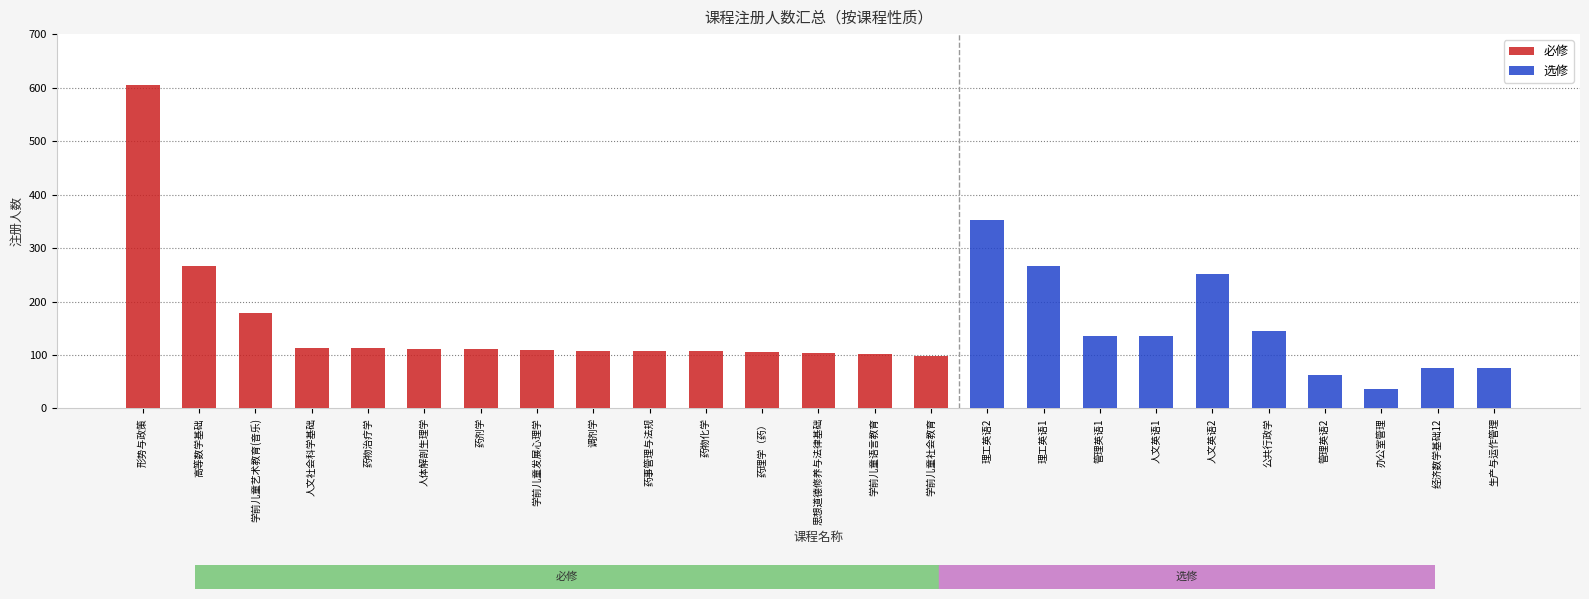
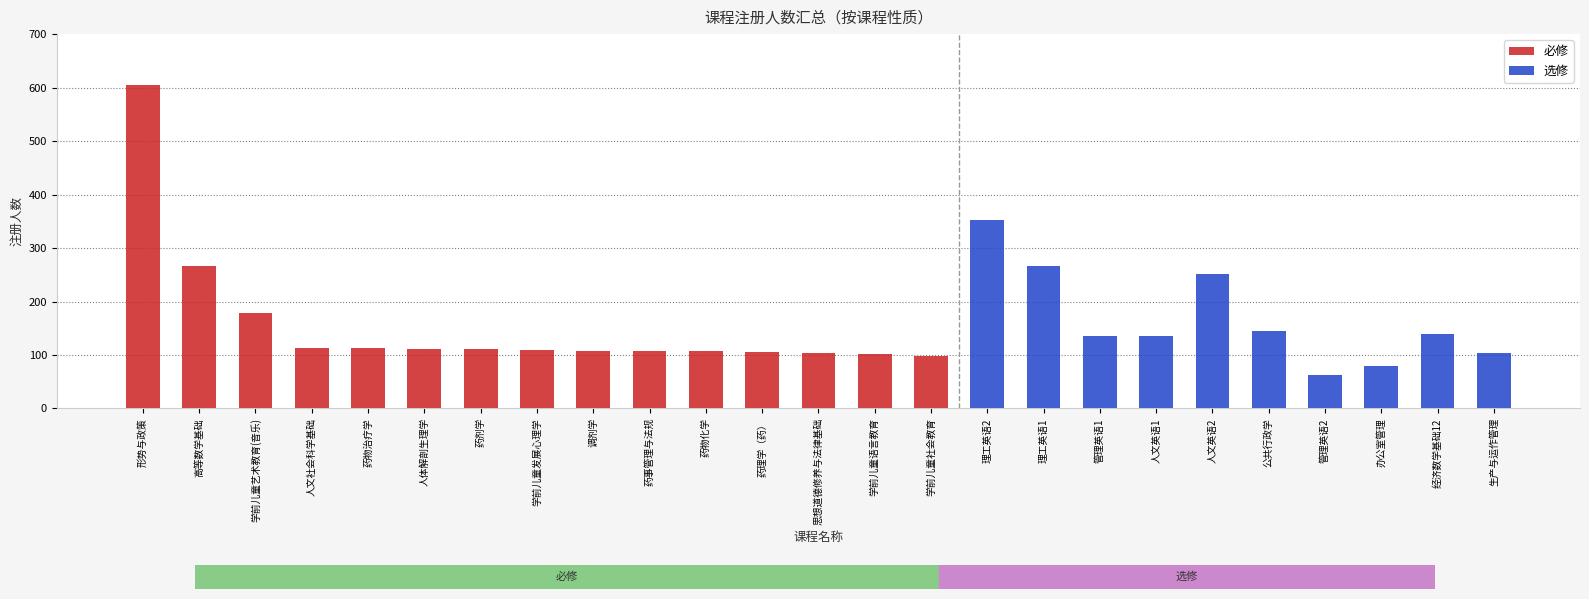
选修, 办公室管理: 40 -> 80
选修, 经济数学基础12: 80 -> 140
选修, 生产与运作管理: 80 -> 100
